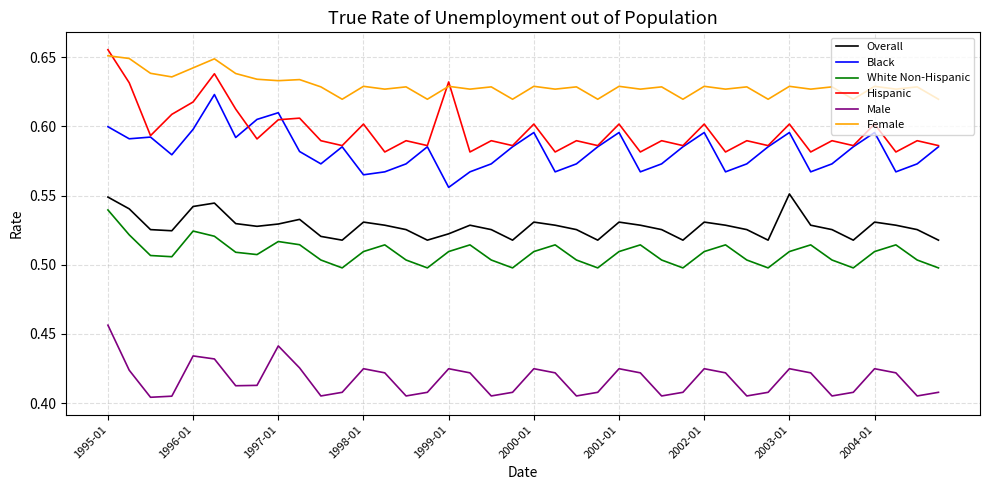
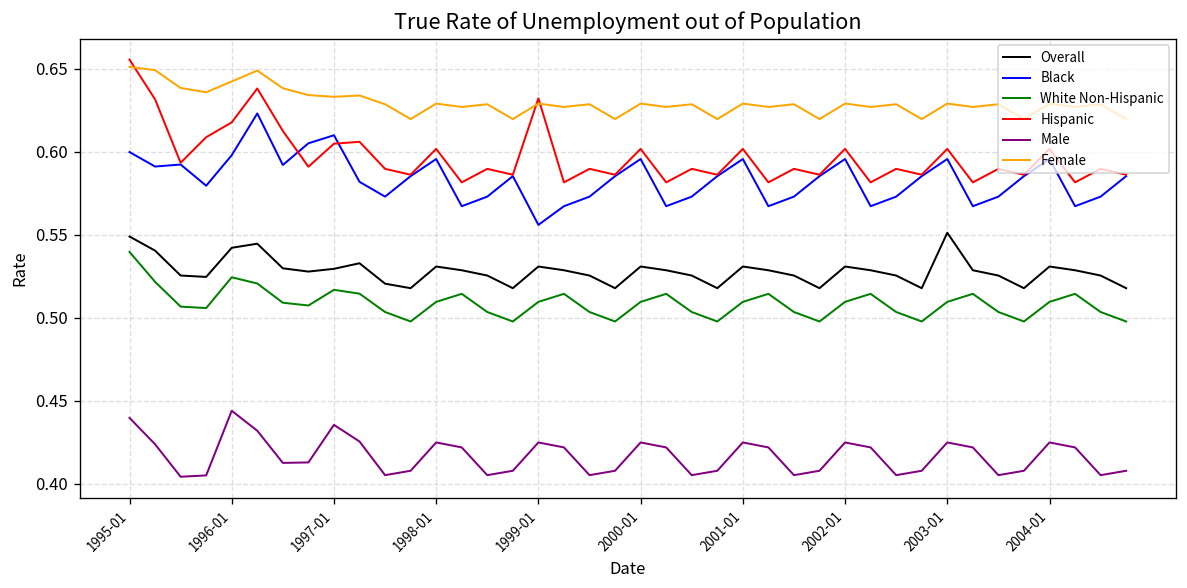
Male, 1995-01: 0.456 -> 0.440
Male, 1996-01: 0.434 -> 0.444
Male, 1997-01: 0.441 -> 0.435
Black, 1998-01: 0.565 -> 0.596
Overall, 1999-01: 0.522 -> 0.531
